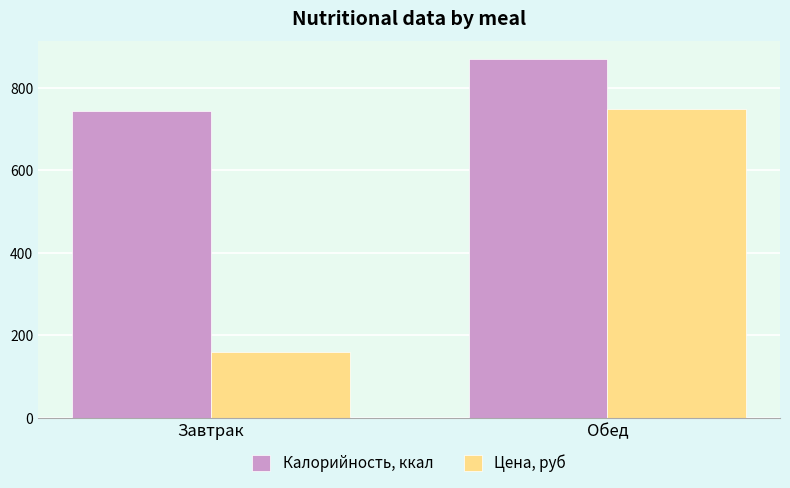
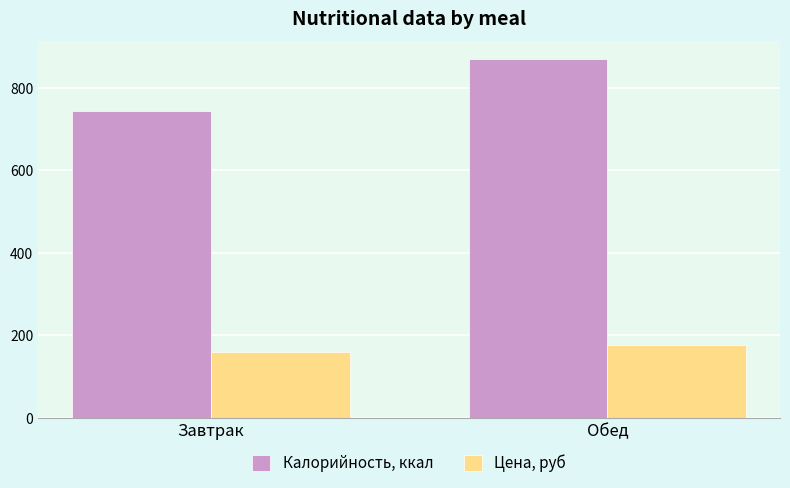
Цена, руб, Обед: 750 -> 180
